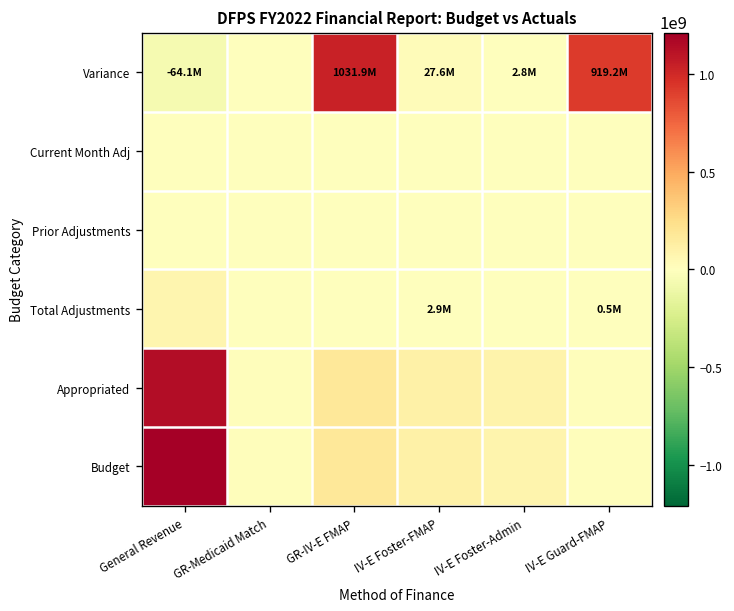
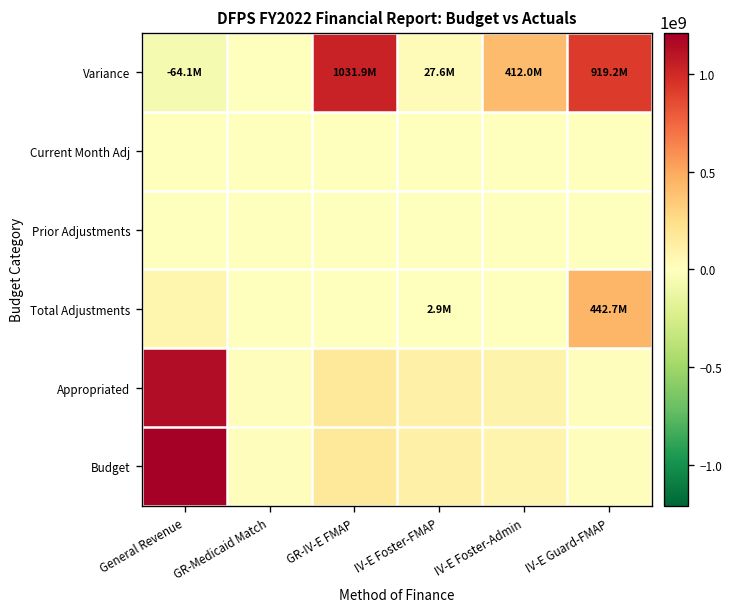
Variance, IV-E Foster-Admin: 2.8M -> 412.0M
Total Adjustments, IV-E Guard-FMAP: 0.5M -> 442.7M
